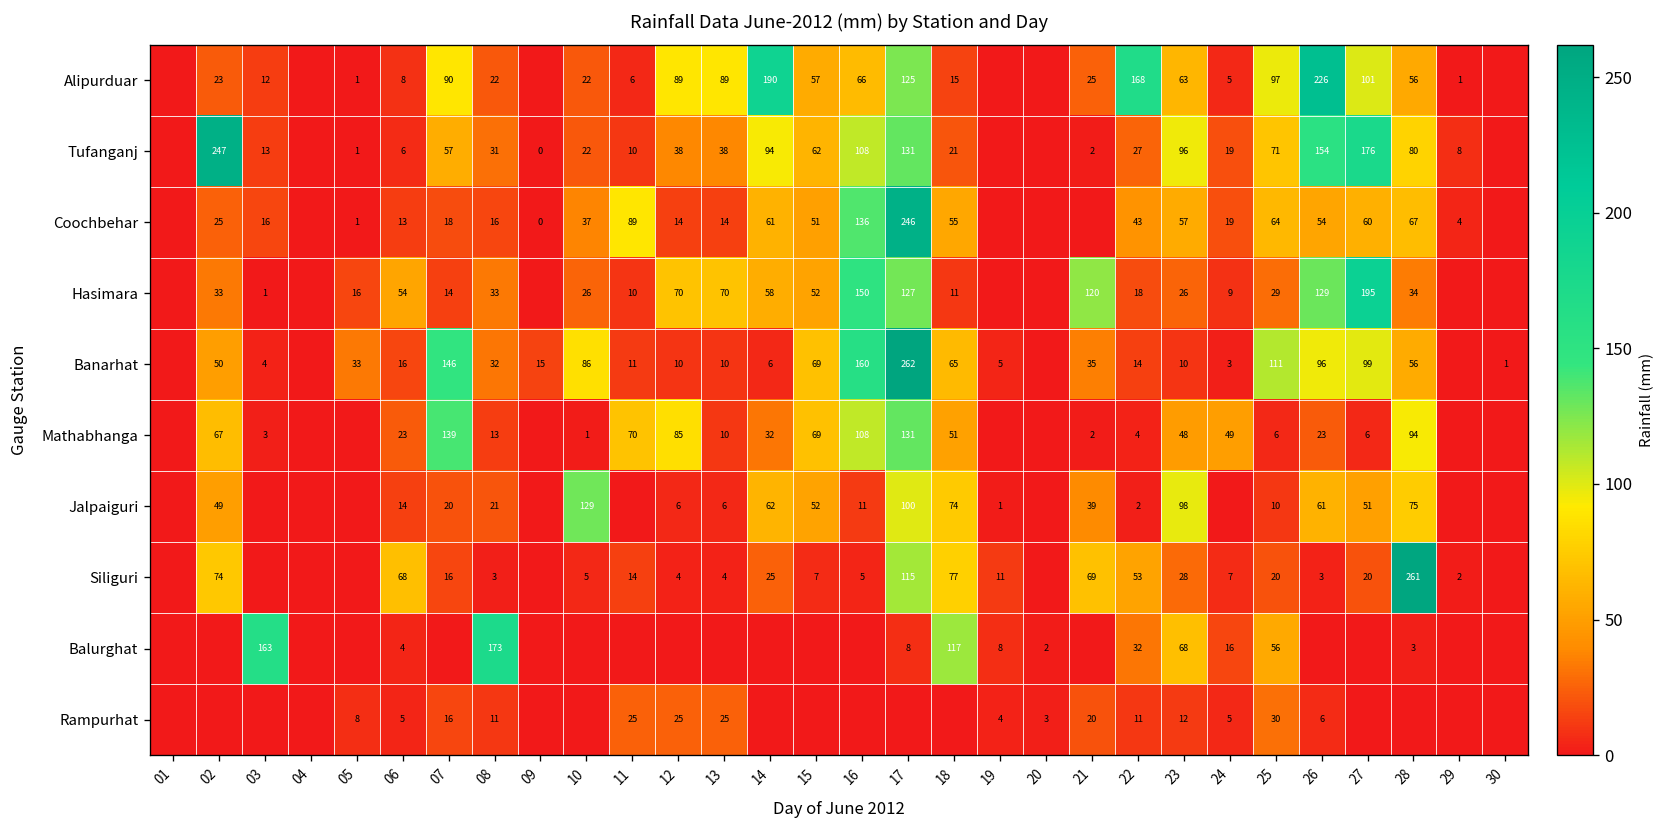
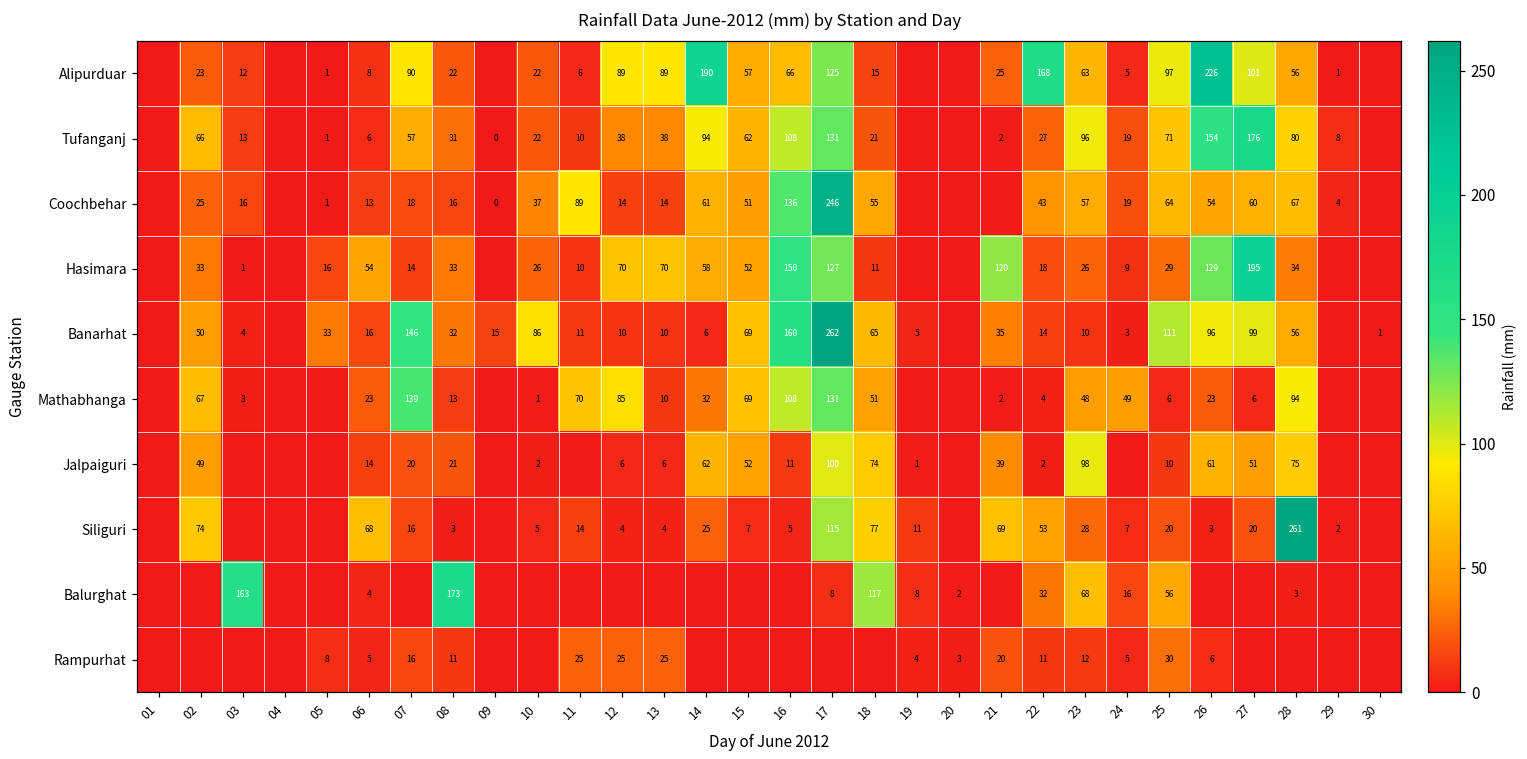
Tufanganj, 02: 247 -> 66
Jalpaiguri, 10: 129 -> 2
